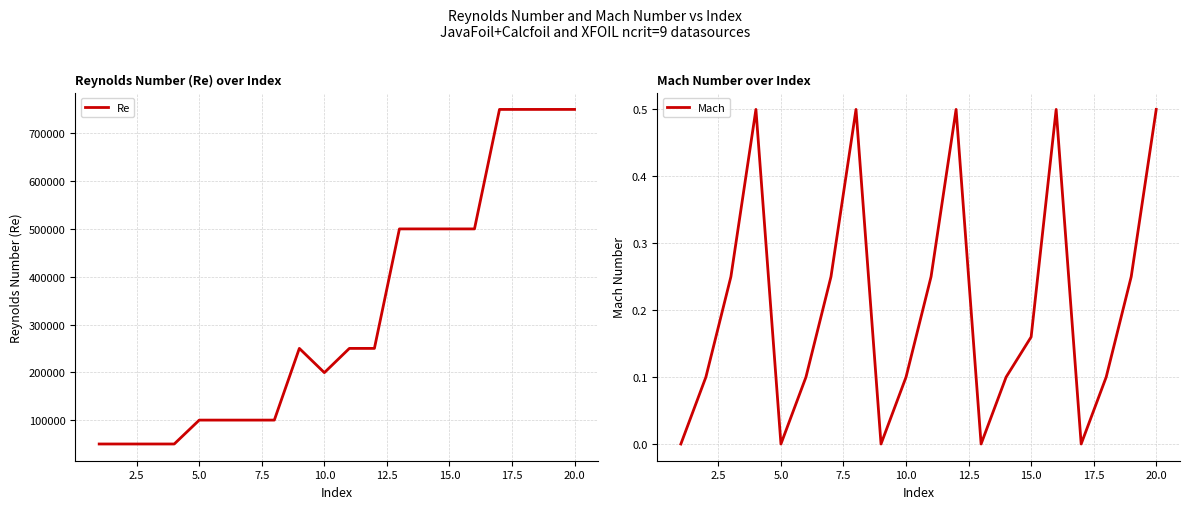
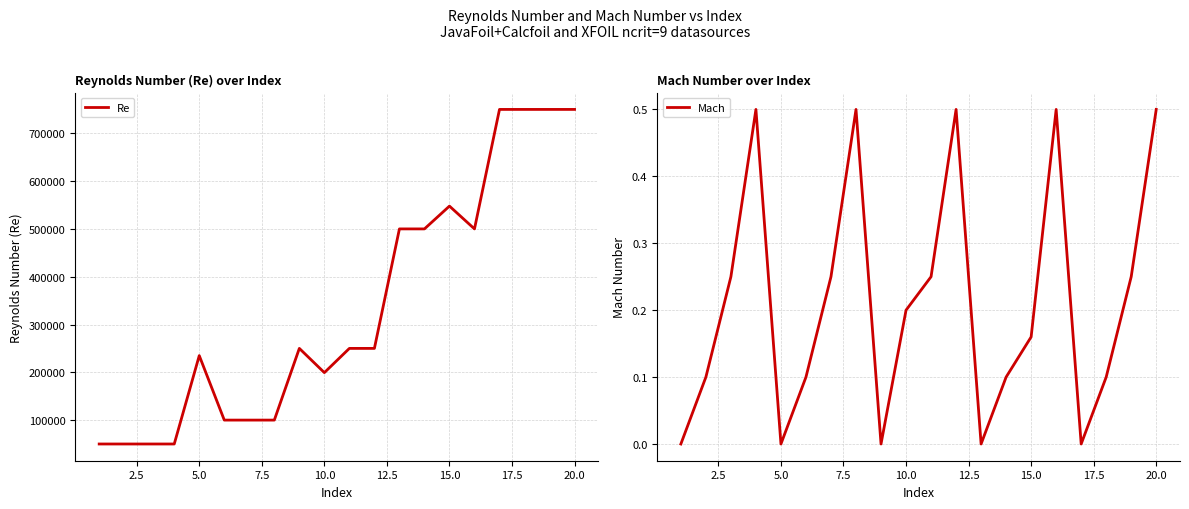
Reynolds Number (Re) over Index, 5.0: 100000 -> 230000
Reynolds Number (Re) over Index, 15.0: 500000 -> 550000
Mach Number over Index, 10.0: 0.1 -> 0.2
